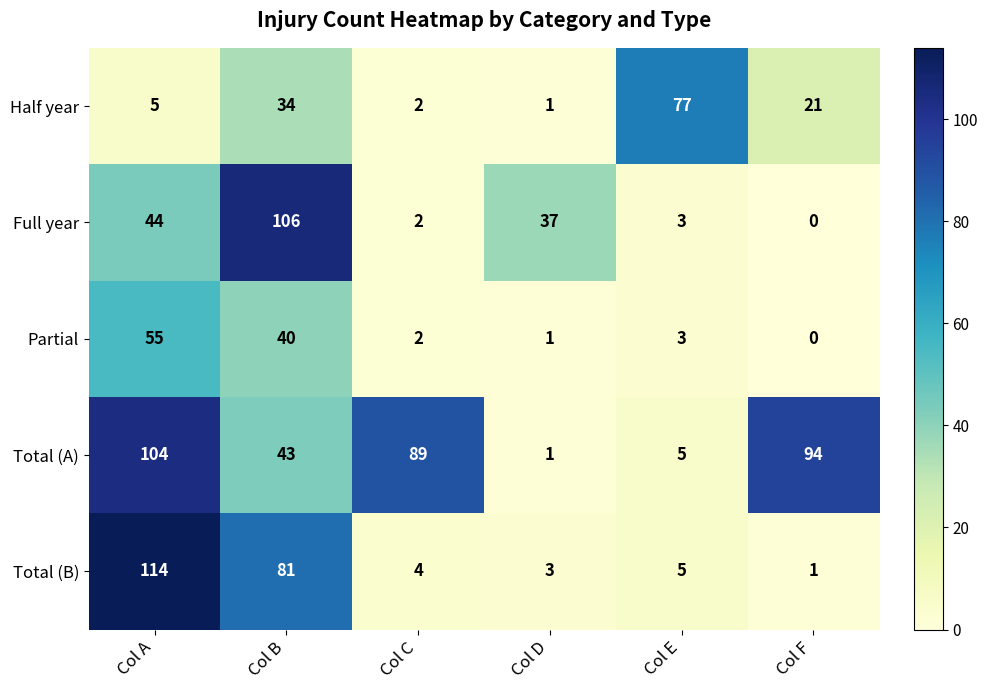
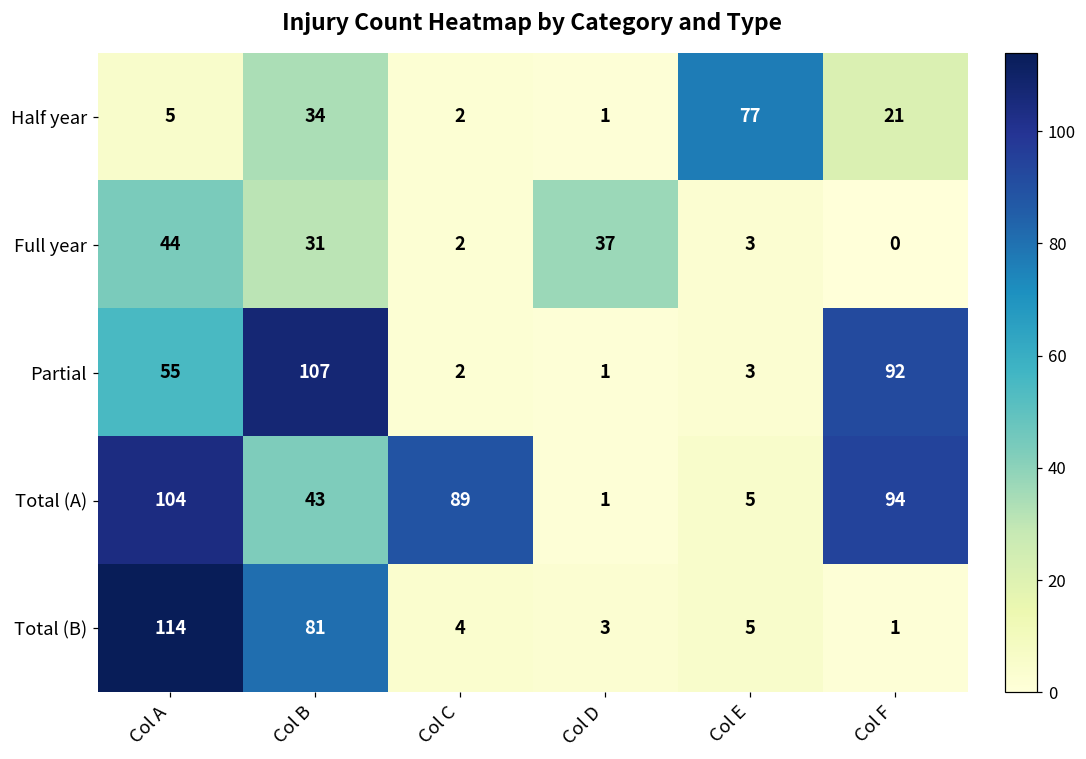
Full year, Col B: 106 -> 31
Partial, Col B: 40 -> 107
Partial, Col F: 0 -> 92
